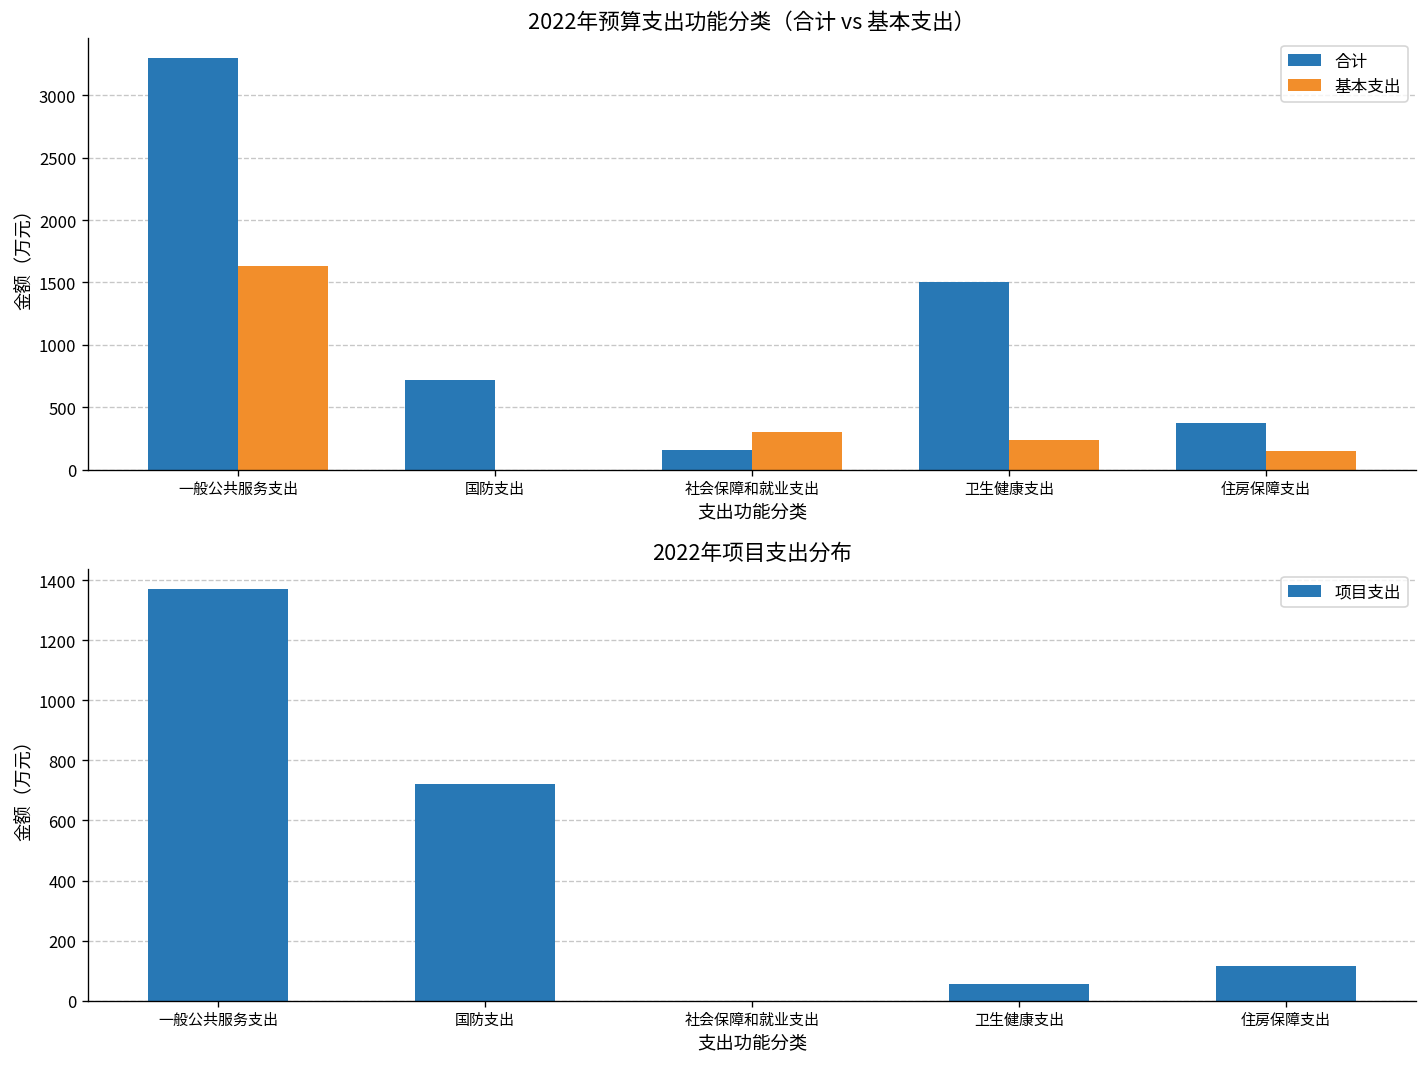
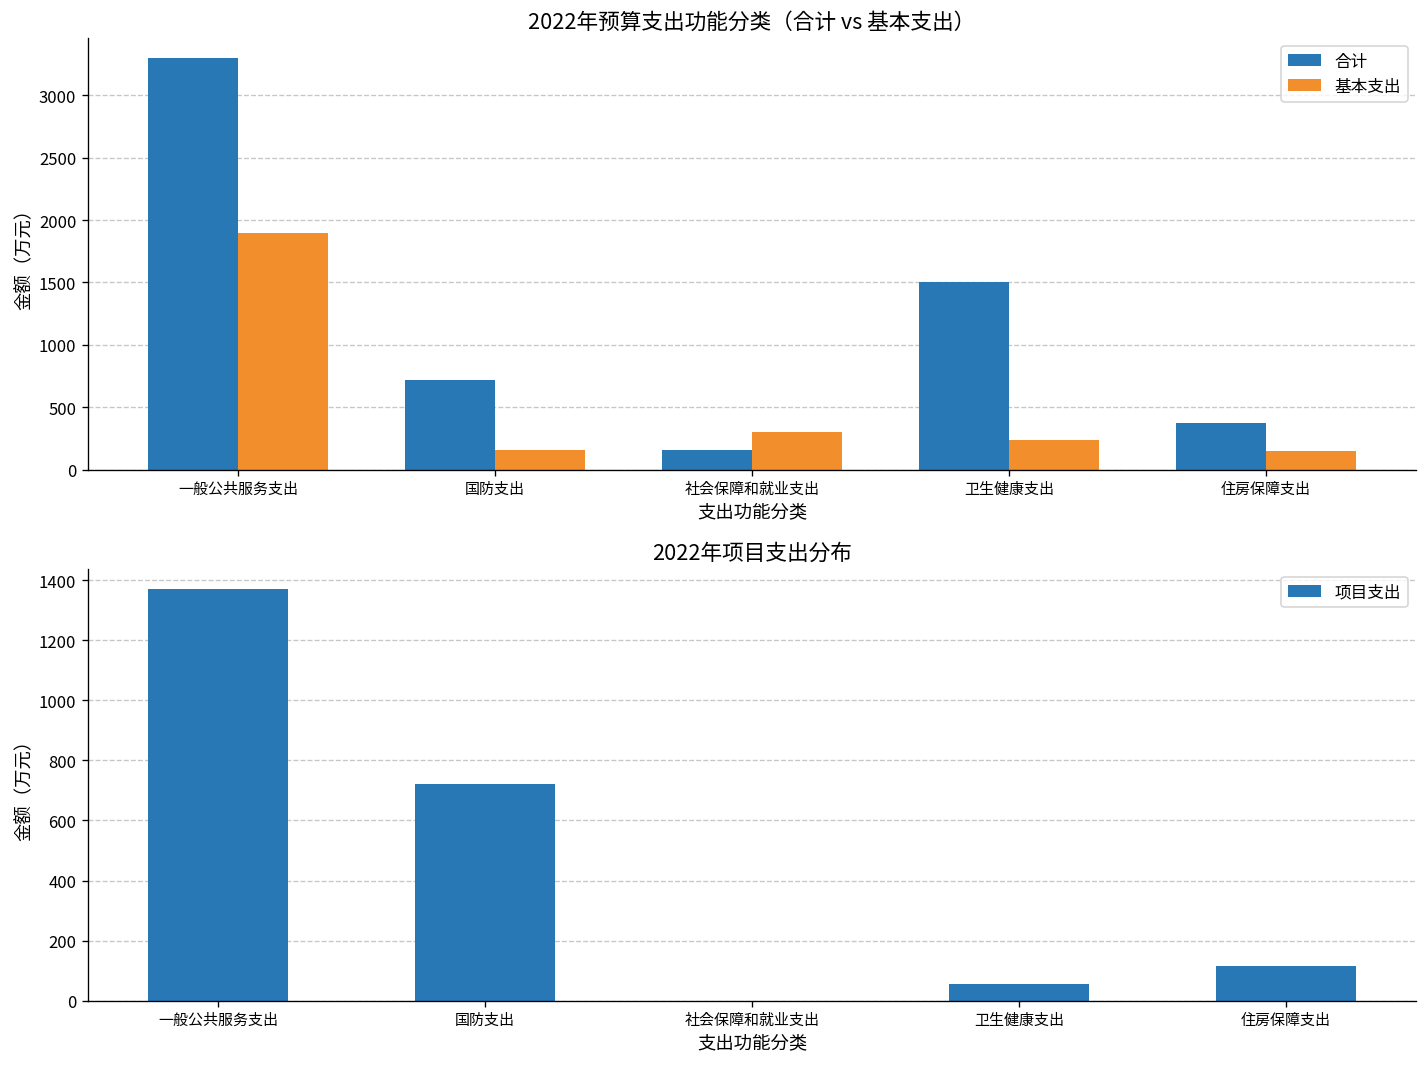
2022年预算支出功能分类（合计 vs 基本支出）, 基本支出, 一般公共服务支出: 1630 -> 1900
2022年预算支出功能分类（合计 vs 基本支出）, 基本支出, 国防支出: 0 -> 160
